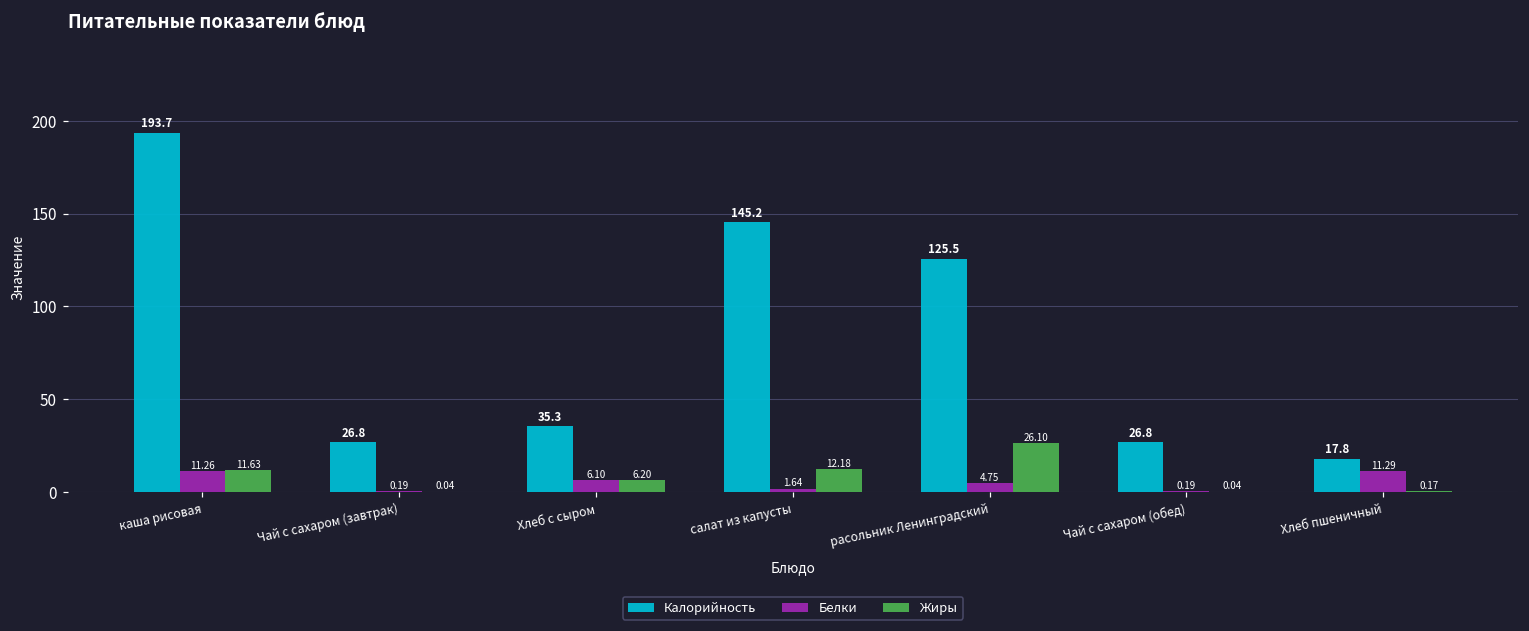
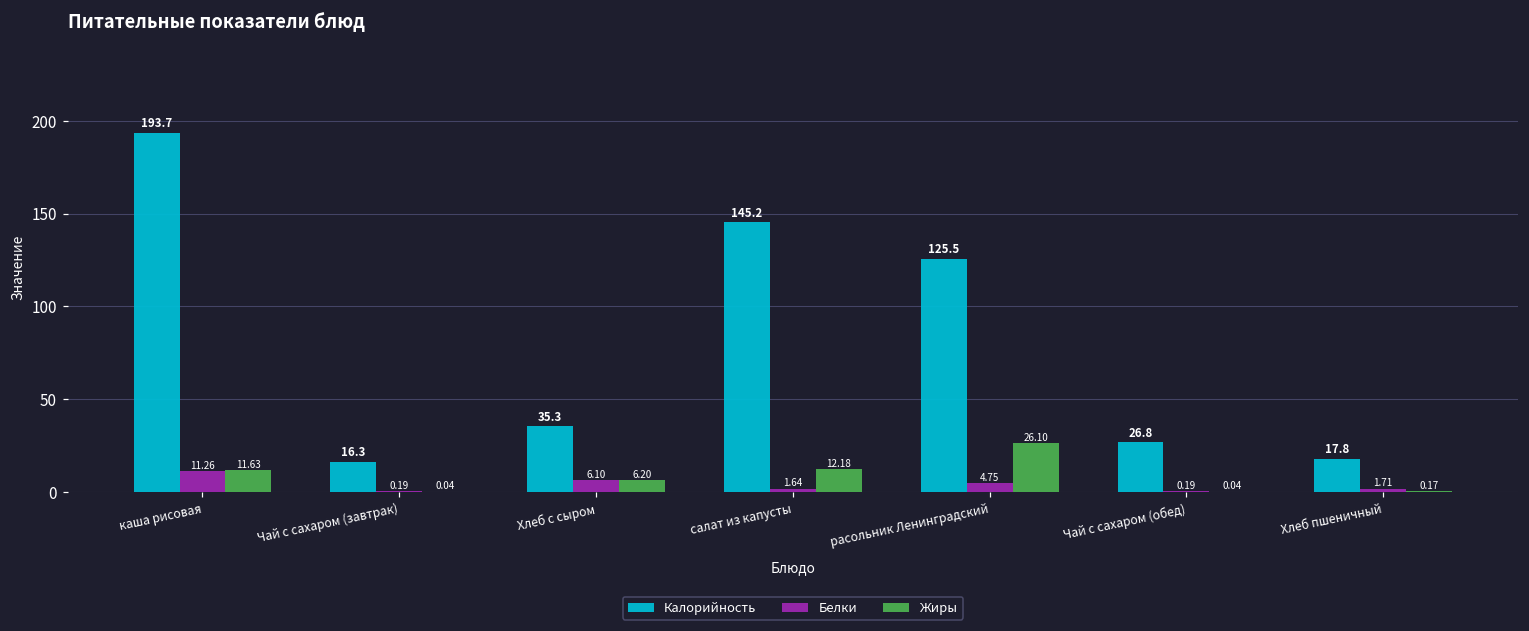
Калорийность, Чай с сахаром (завтрак): 26.8 -> 16.3
Белки, Хлеб пшеничный: 11.29 -> 1.71
